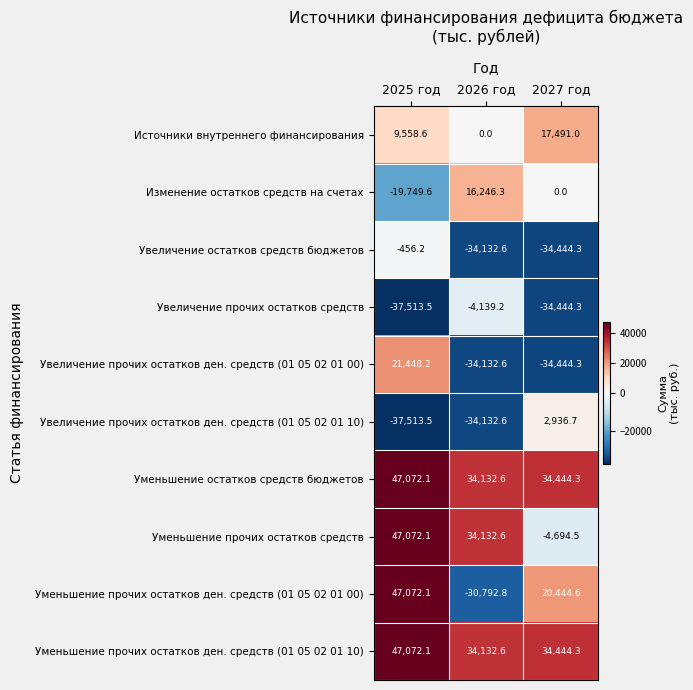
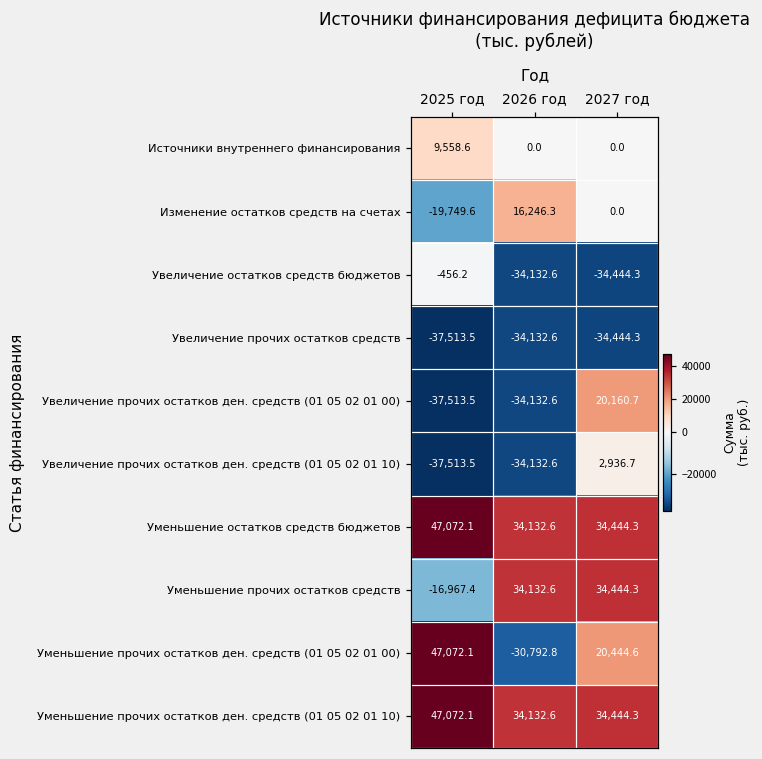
Источники внутреннего финансирования, 2027 год: 17,491.0 -> 0.0
Увеличение прочих остатков средств, 2026 год: -4,139.2 -> -34,132.6
Увеличение прочих остатков ден. средств (01 05 02 01 00), 2025 год: 21,448.2 -> -37,513.5
Увеличение прочих остатков ден. средств (01 05 02 01 00), 2027 год: -34,444.3 -> 20,160.7
Уменьшение прочих остатков средств, 2025 год: 47,072.1 -> -16,967.4
Уменьшение прочих остатков средств, 2027 год: -4,694.5 -> 34,444.3
